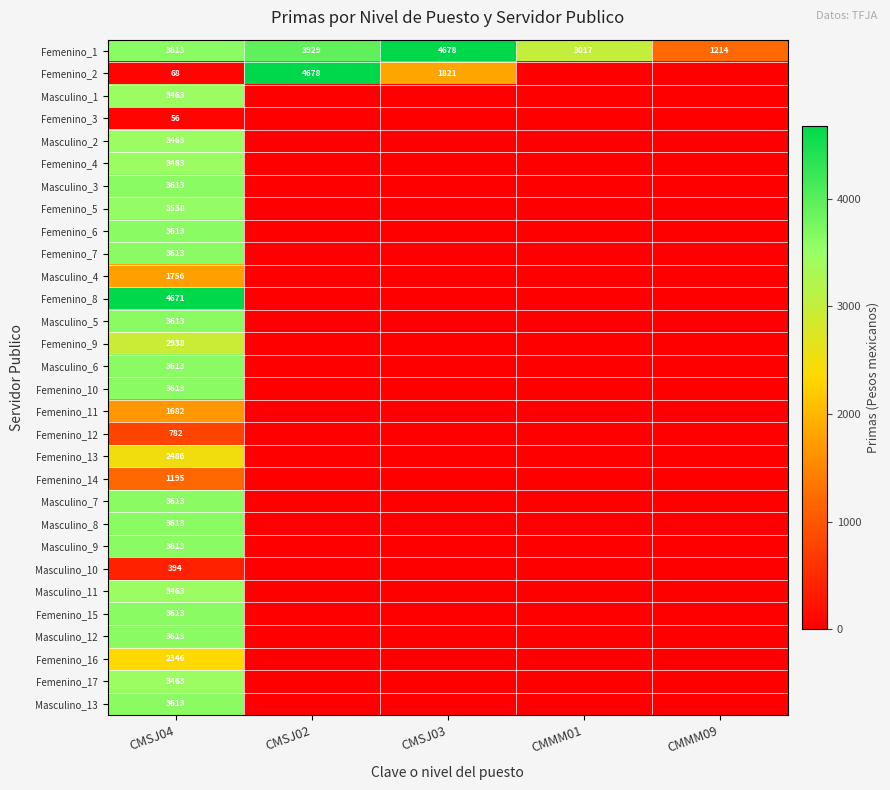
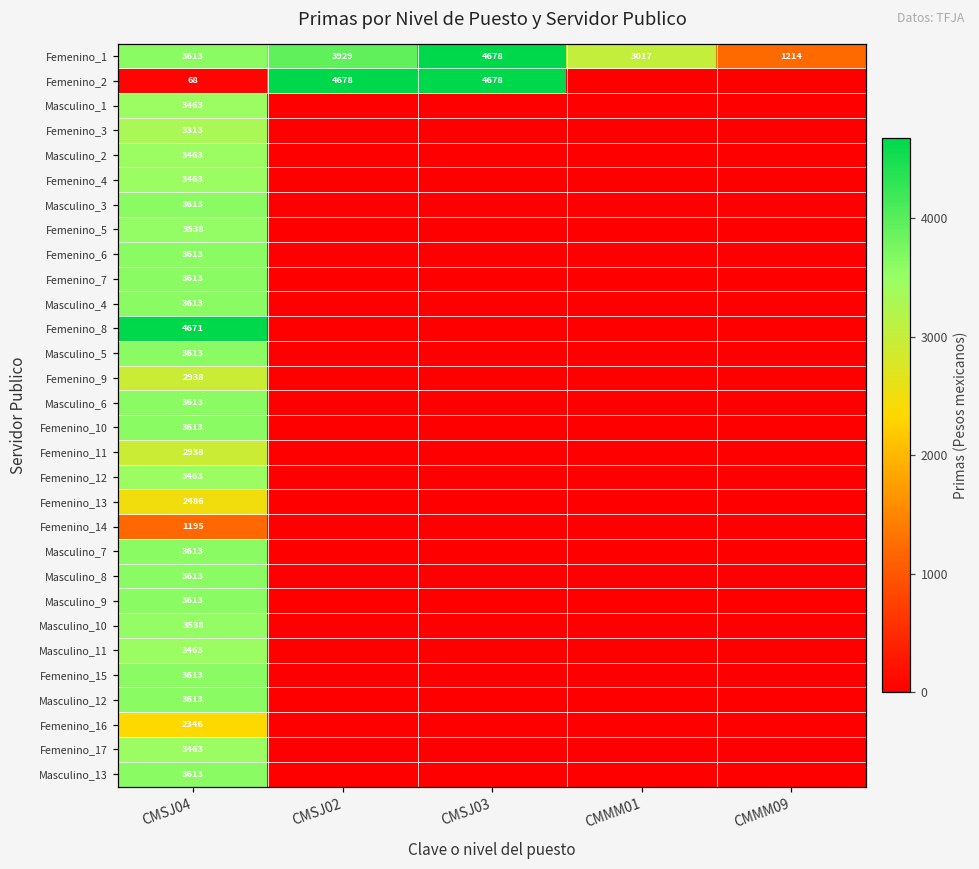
Femenino_2, CMSJ03: 1821 -> 4678
Femenino_3, CMSJ04: 56 -> 3313
Masculino_4, CMSJ04: 1756 -> 3613
Femenino_11, CMSJ04: 1682 -> 2938
Femenino_12, CMSJ04: 782 -> 3463
Masculino_10, CMSJ04: 394 -> 3538
